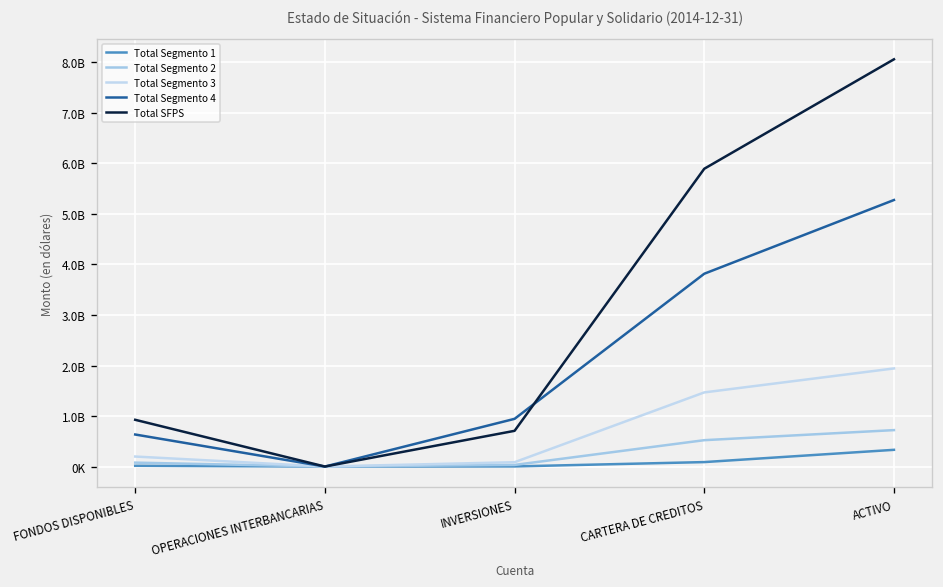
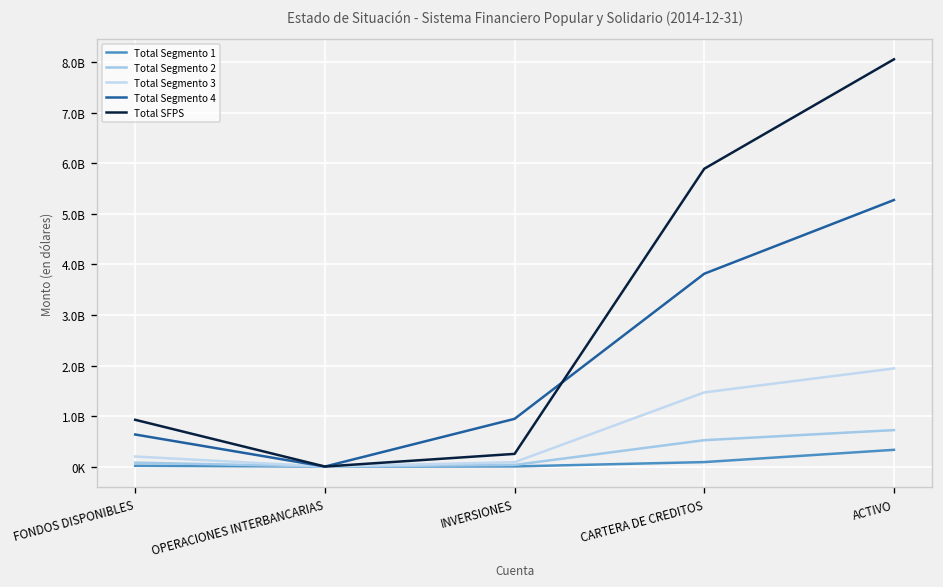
Total SFPS, INVERSIONES: 700000000 -> 300000000
